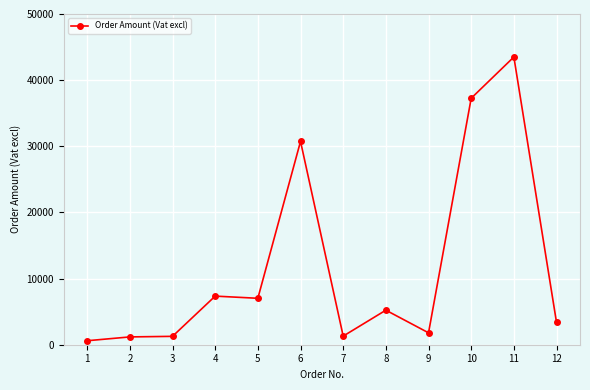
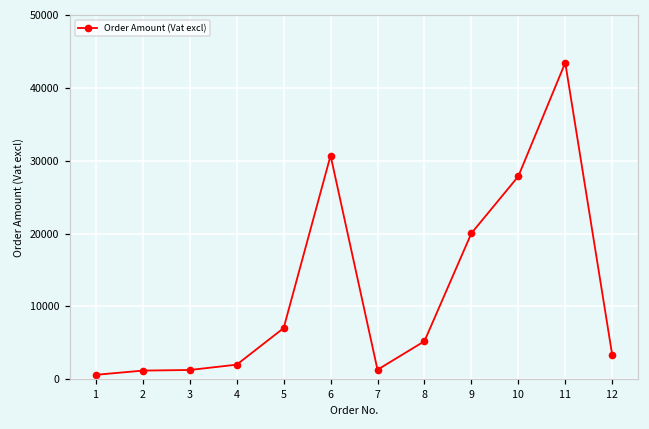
4: 7000 -> 2000
9: 2000 -> 20000
10: 37000 -> 28000
